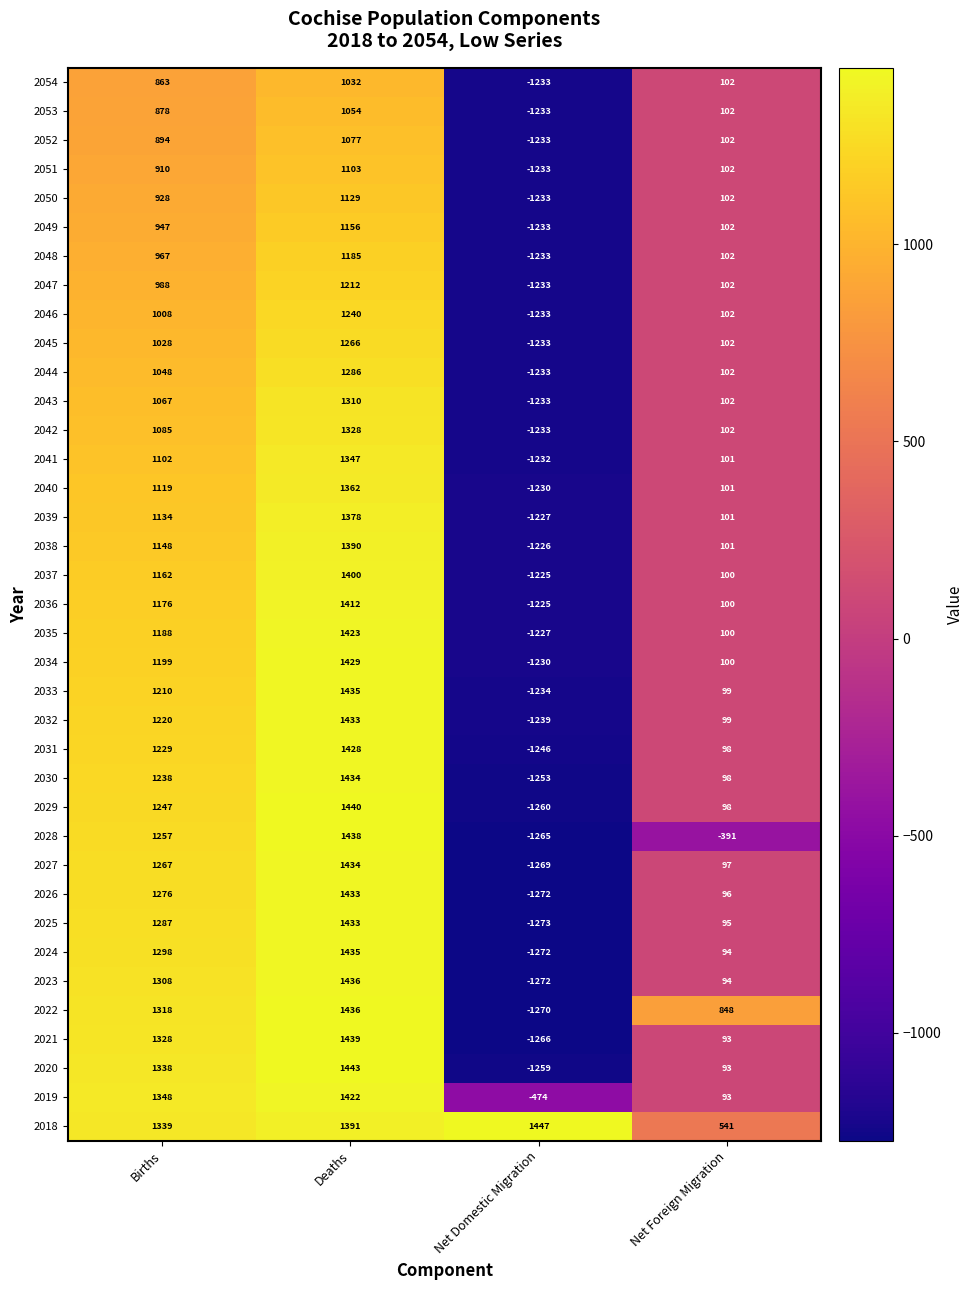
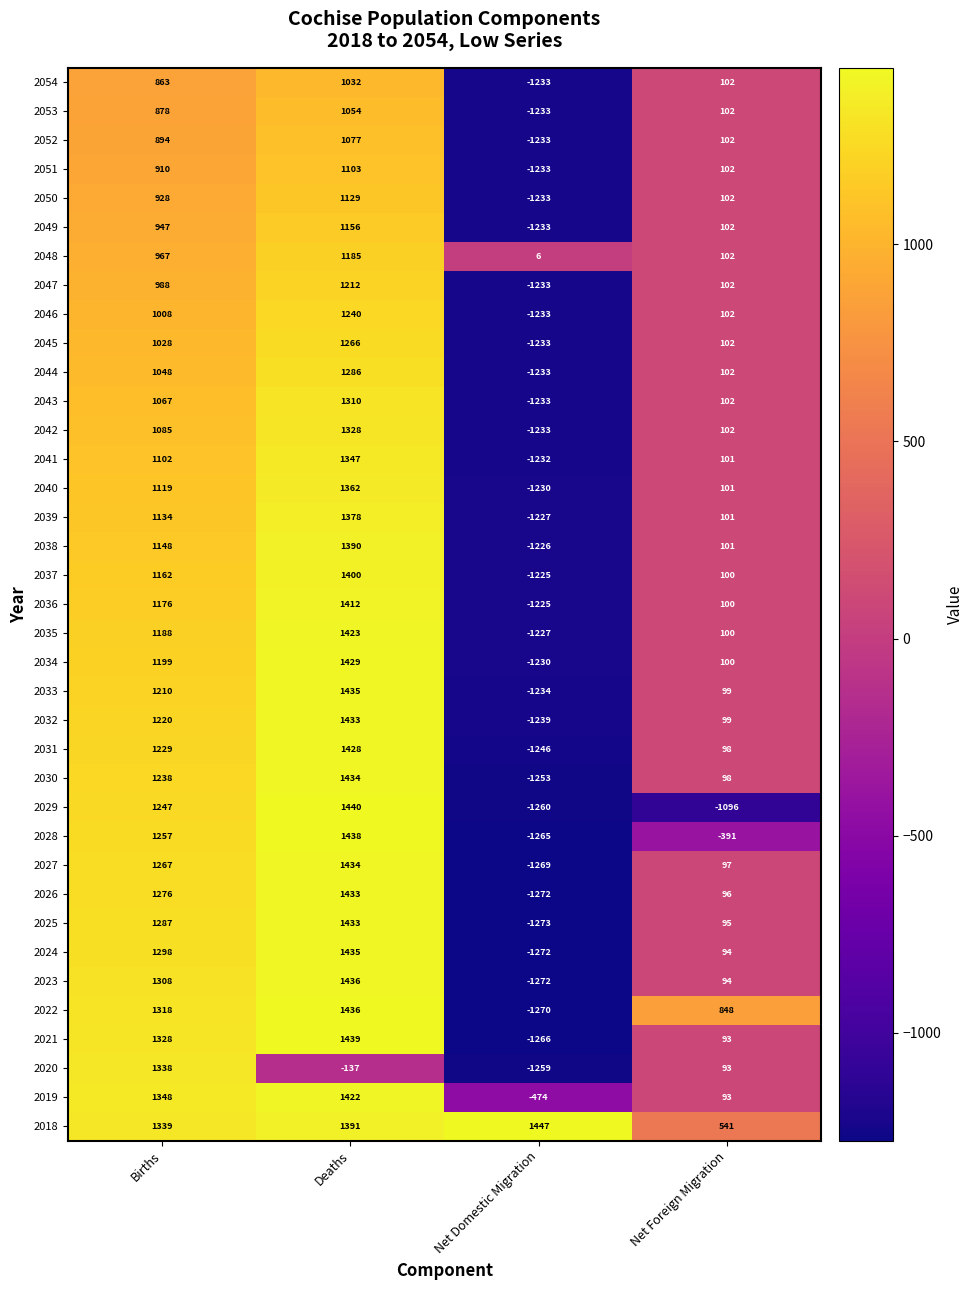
2048, Net Domestic Migration: -1233 -> 6
2029, Net Foreign Migration: 98 -> -1096
2020, Deaths: 1443 -> -137
